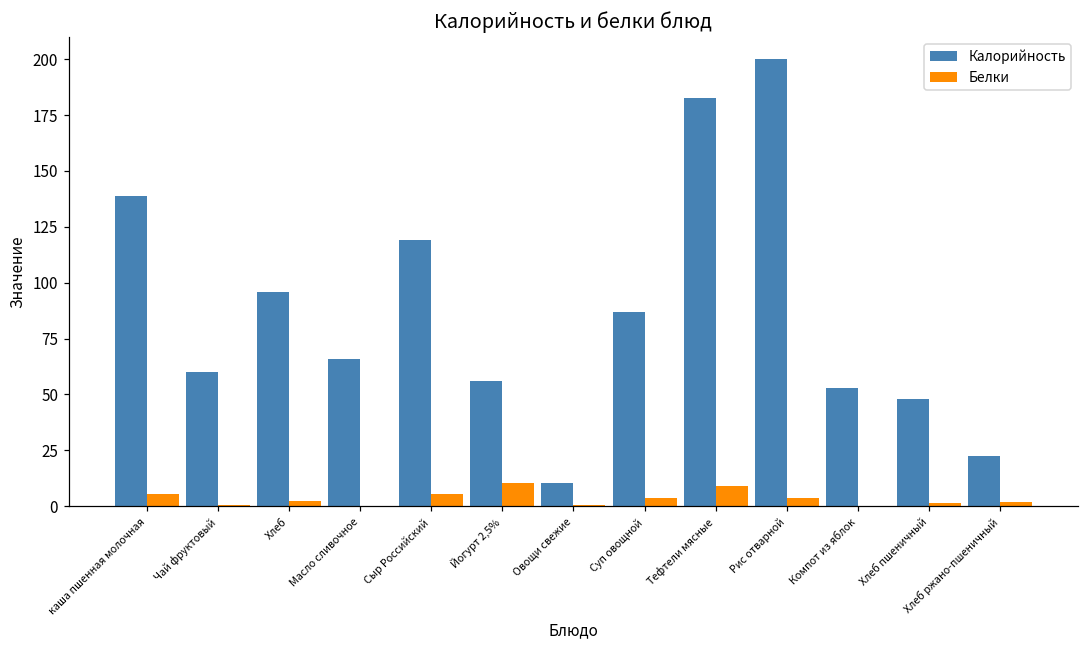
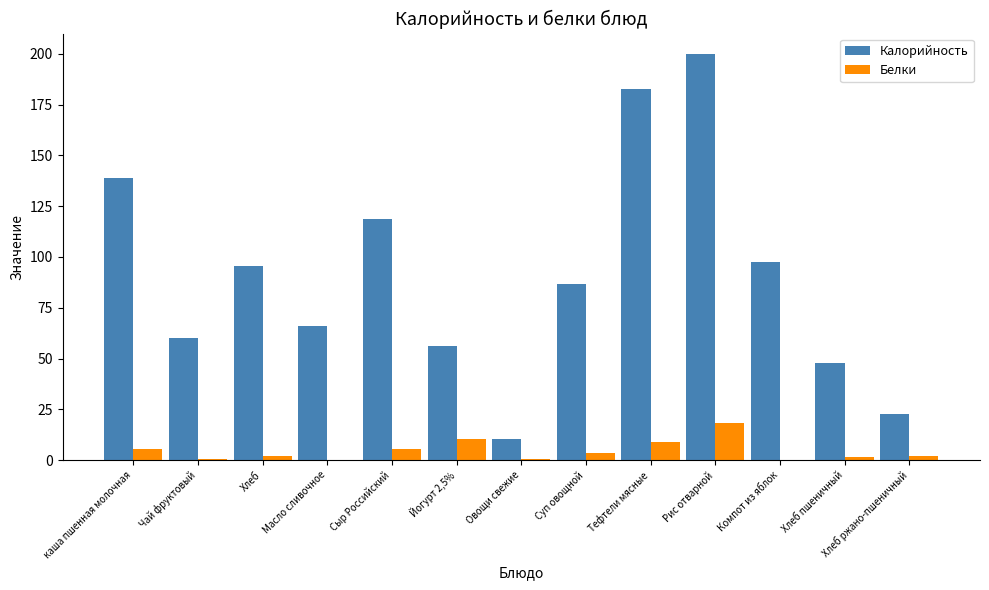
Белки, Рис отварной: 4 -> 18
Калорийность, Компот из яблок: 53 -> 98
